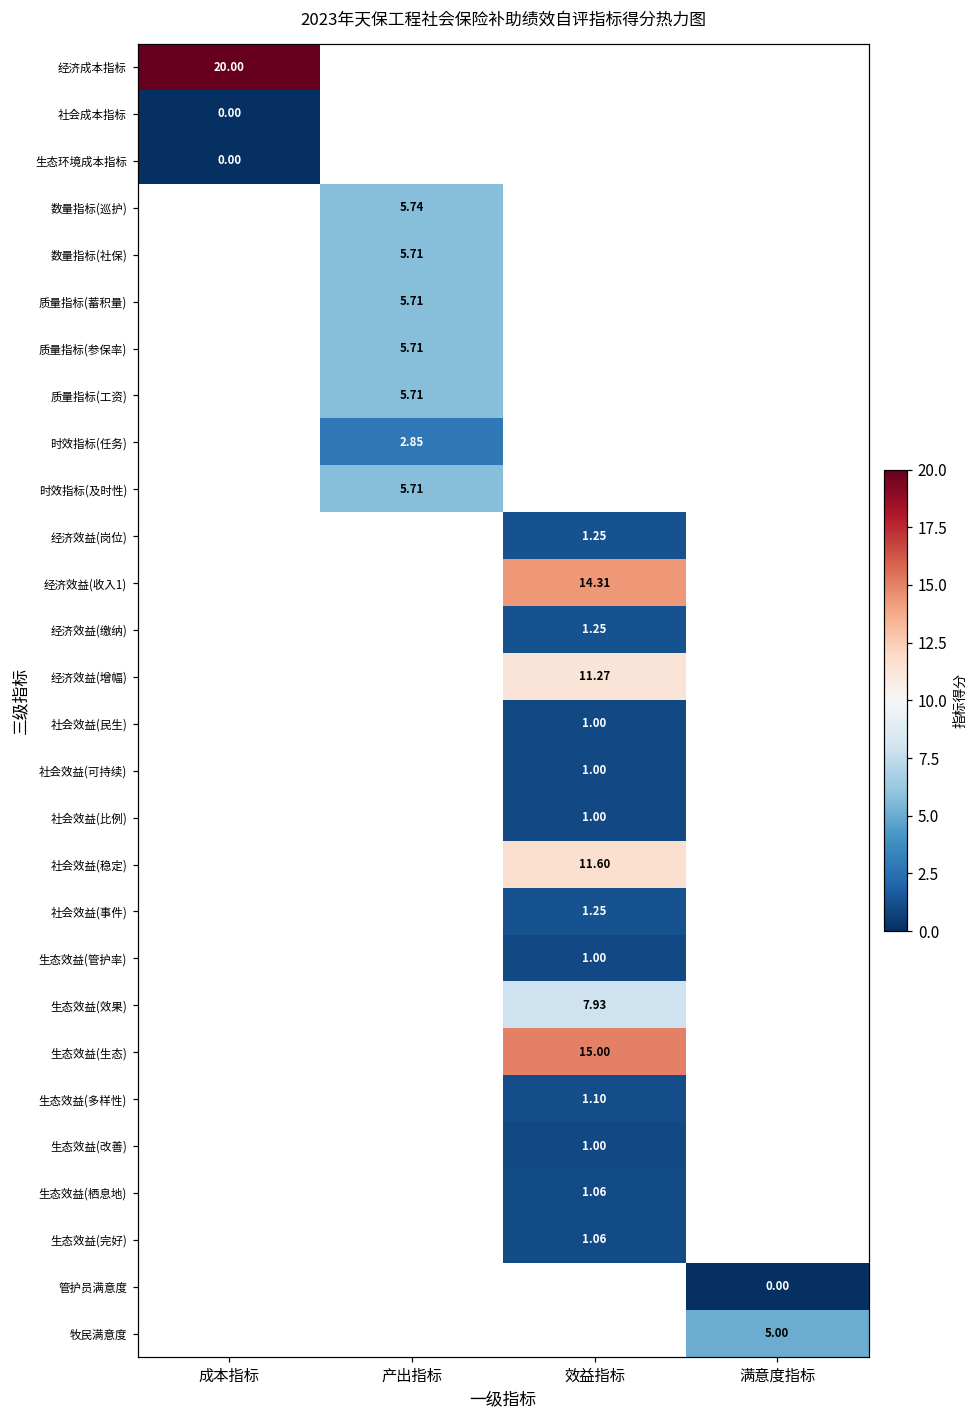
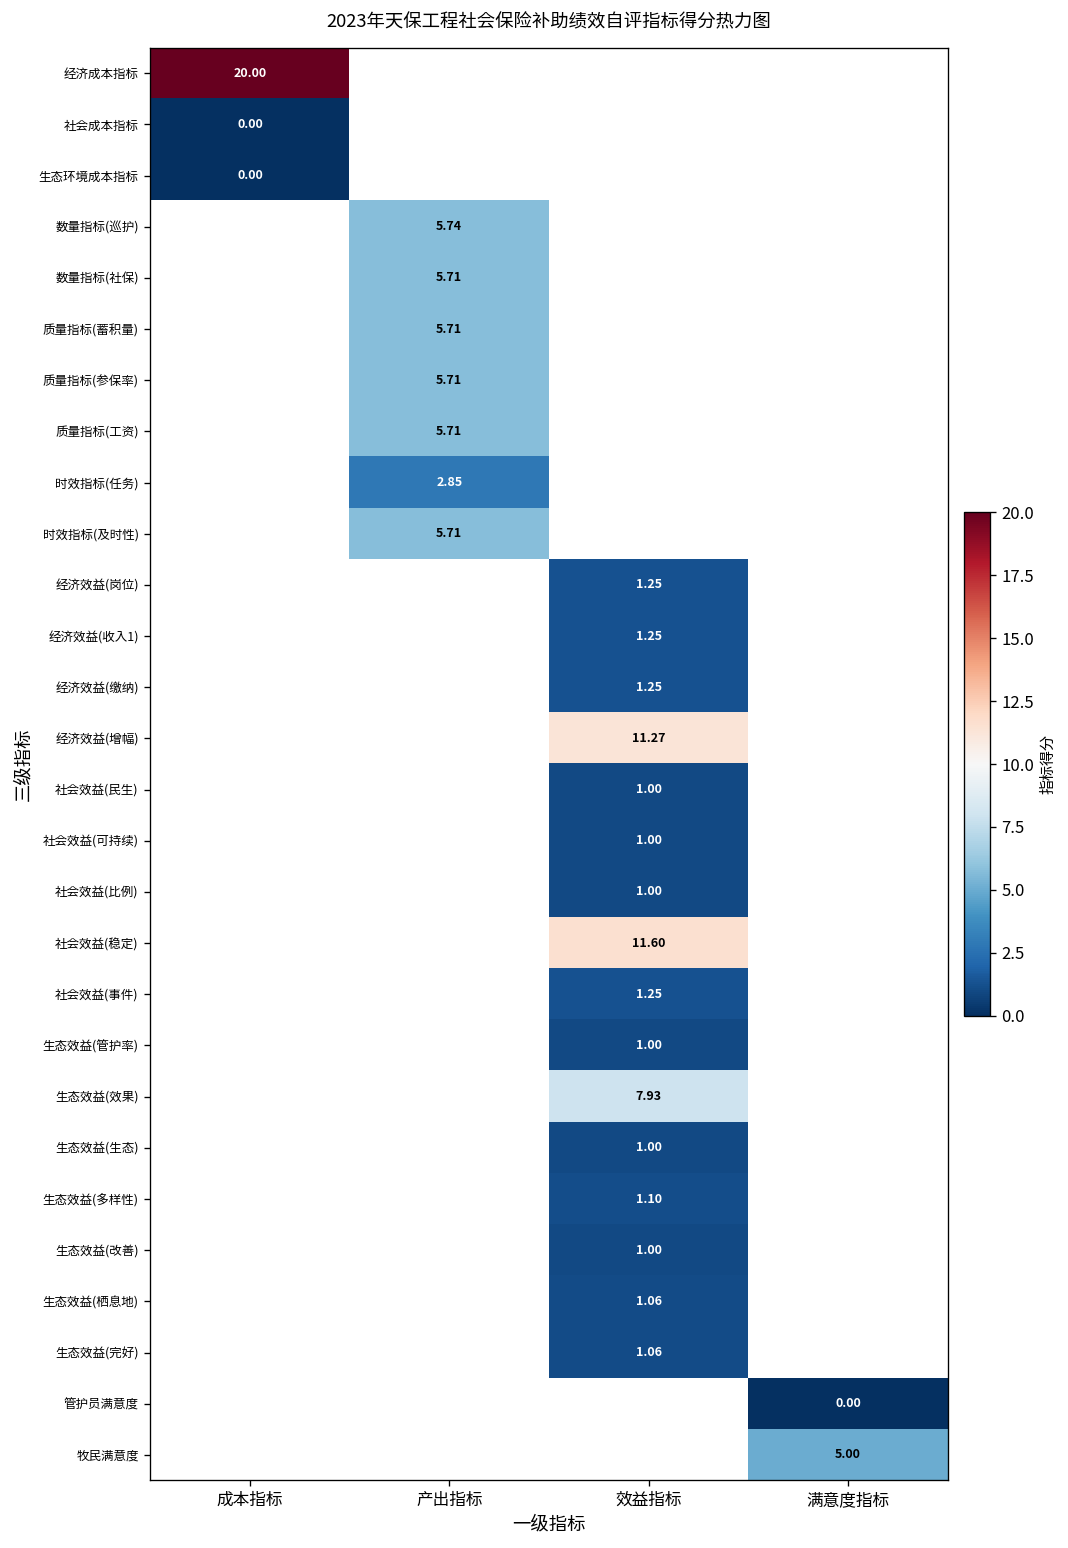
经济效益(收入1), 效益指标: 14.31 -> 1.25
生态效益(生态), 效益指标: 15.00 -> 1.00
